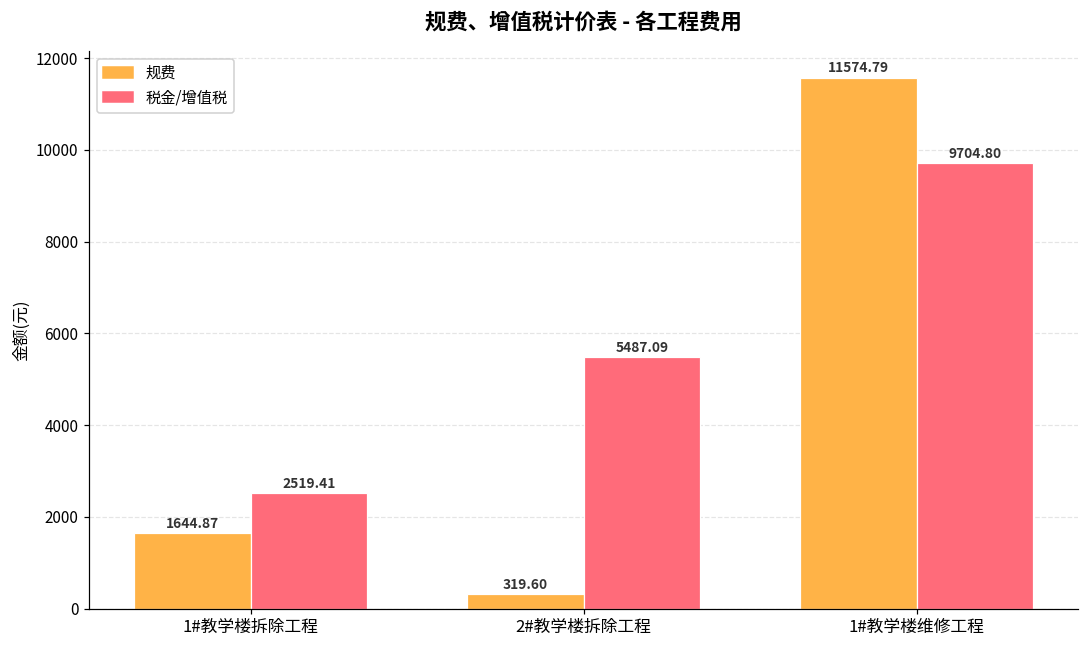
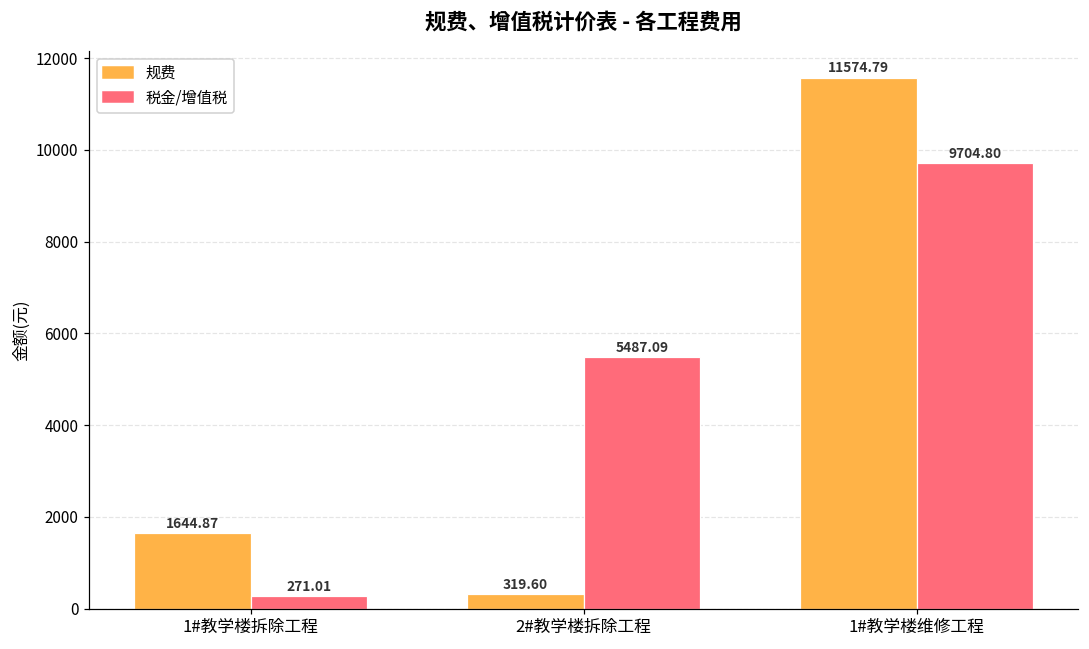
税金/增值税, 1#教学楼拆除工程: 2519.41 -> 271.01
